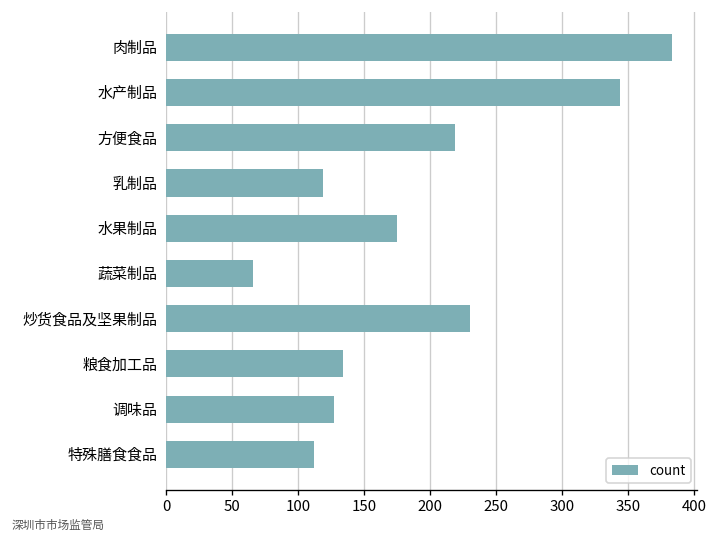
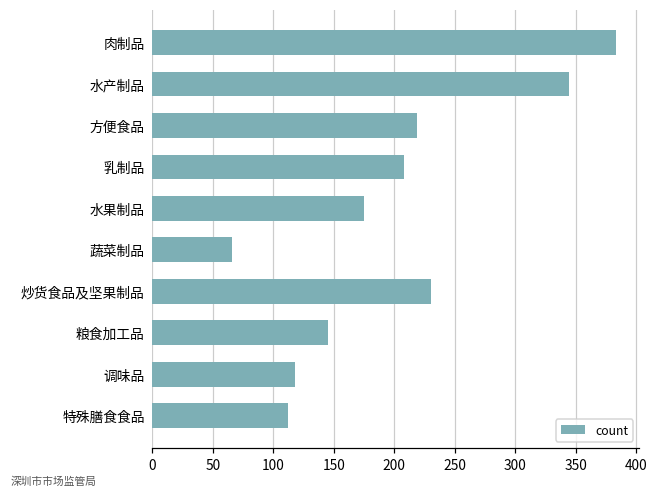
乳制品: 119 -> 208
粮食加工品: 134 -> 145
调味品: 127 -> 118
